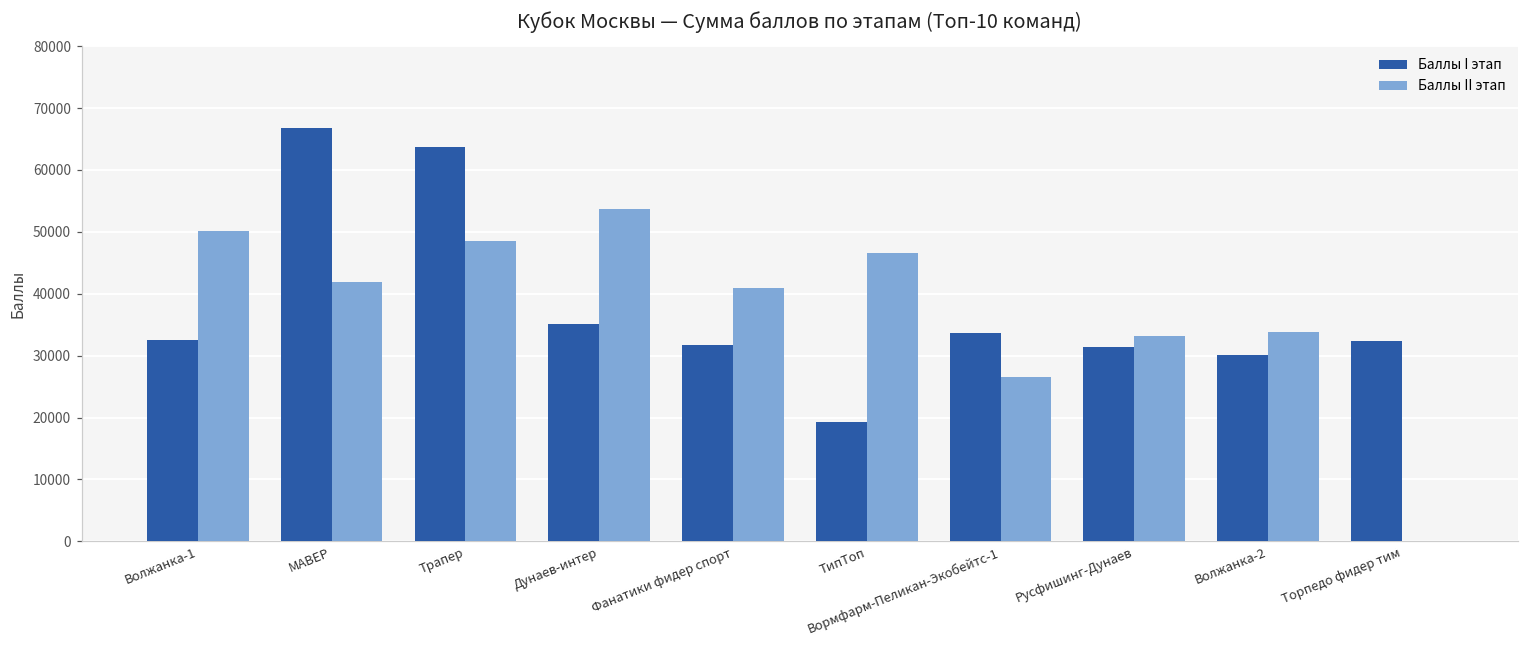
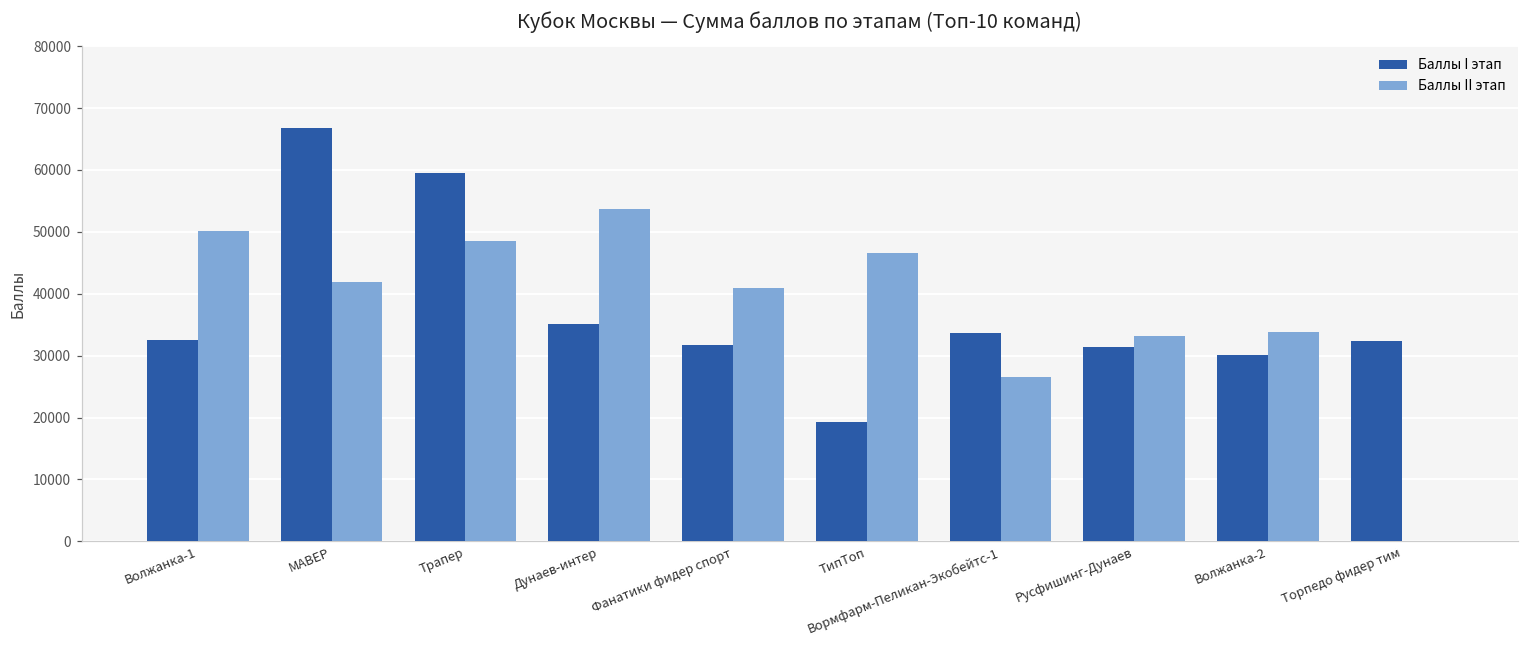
Баллы I этап, Трапер: 64000 -> 59000
